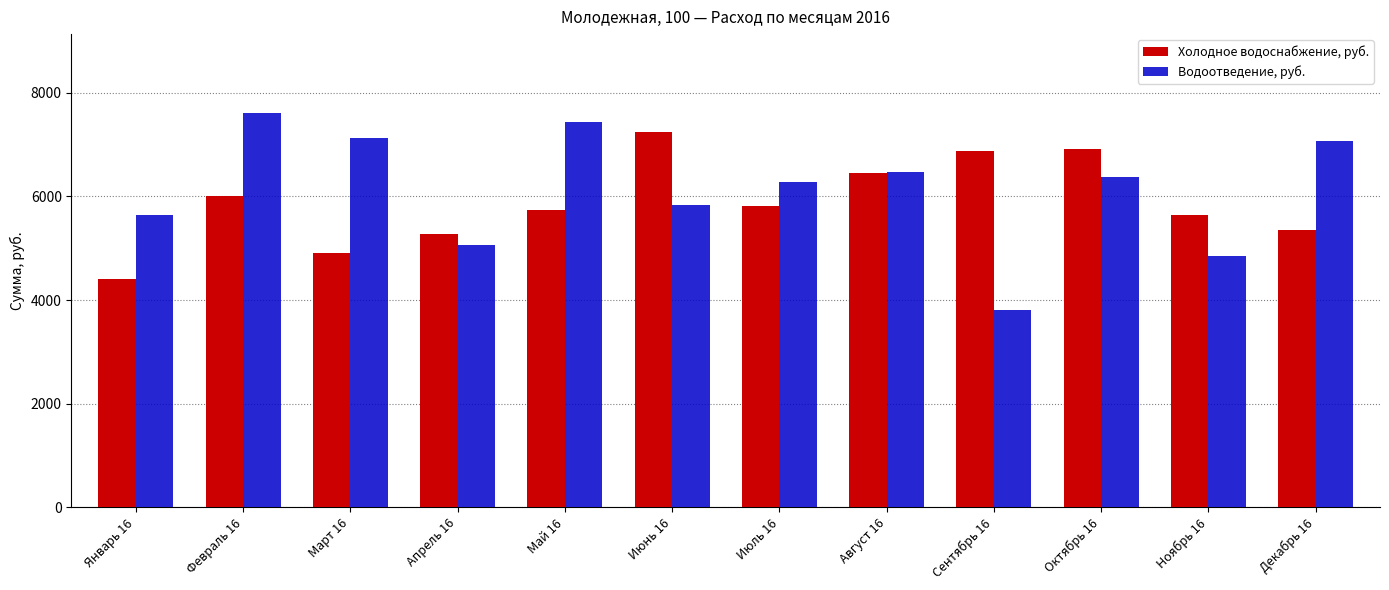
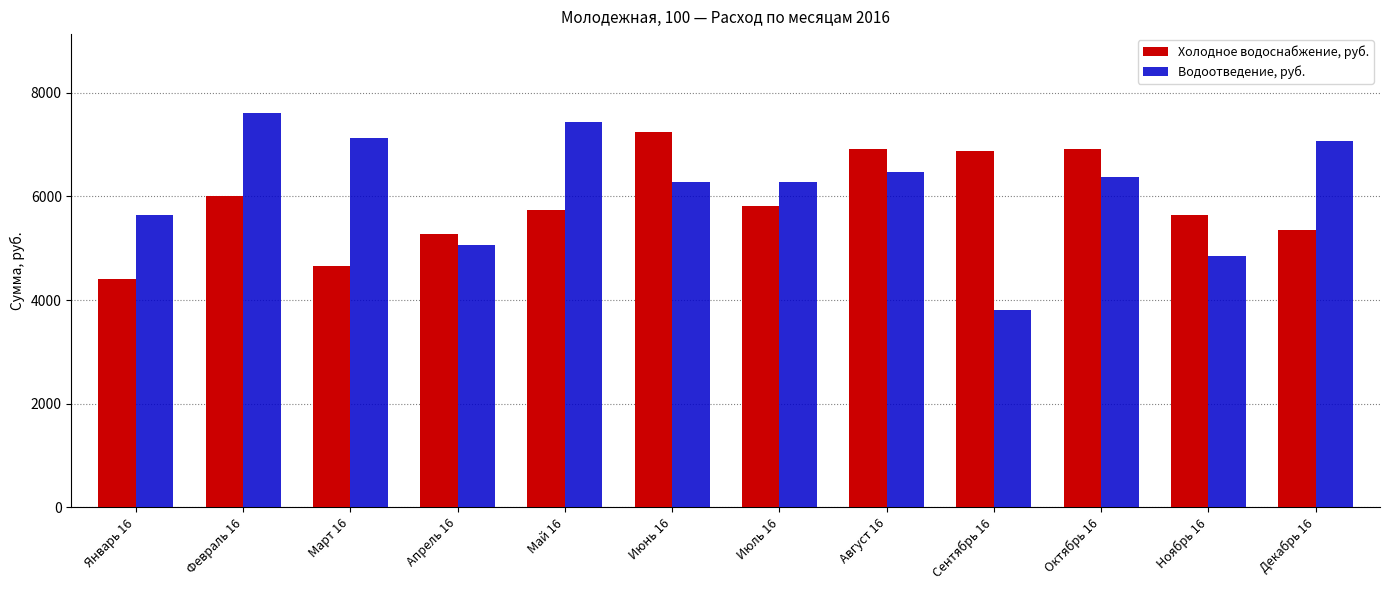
Холодное водоснабжение, руб., Март 16: 4900 -> 4700
Водоотведение, руб., Июнь 16: 5800 -> 6300
Холодное водоснабжение, руб., Август 16: 6500 -> 6900
